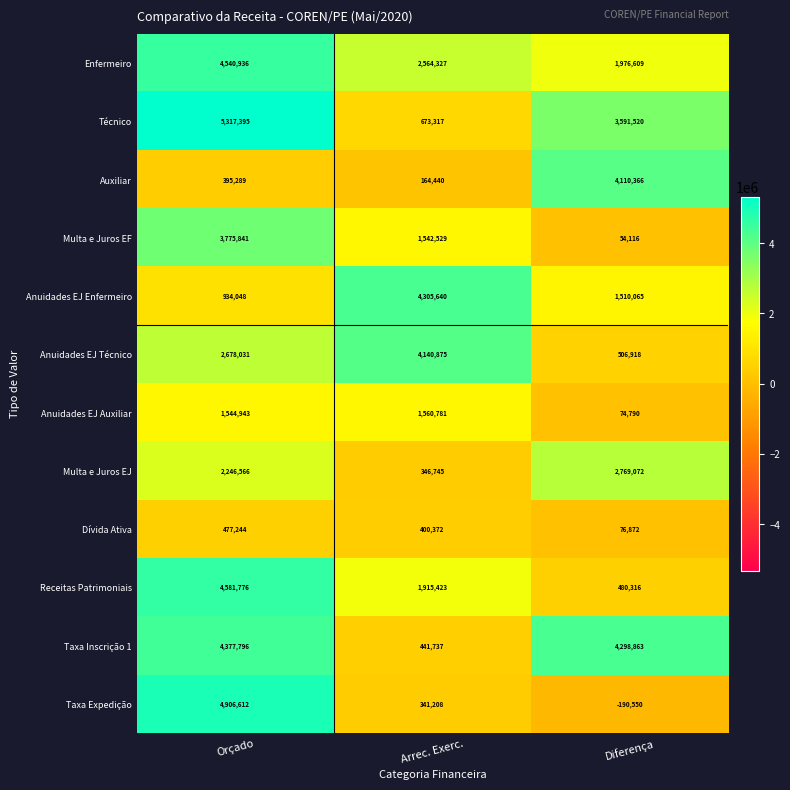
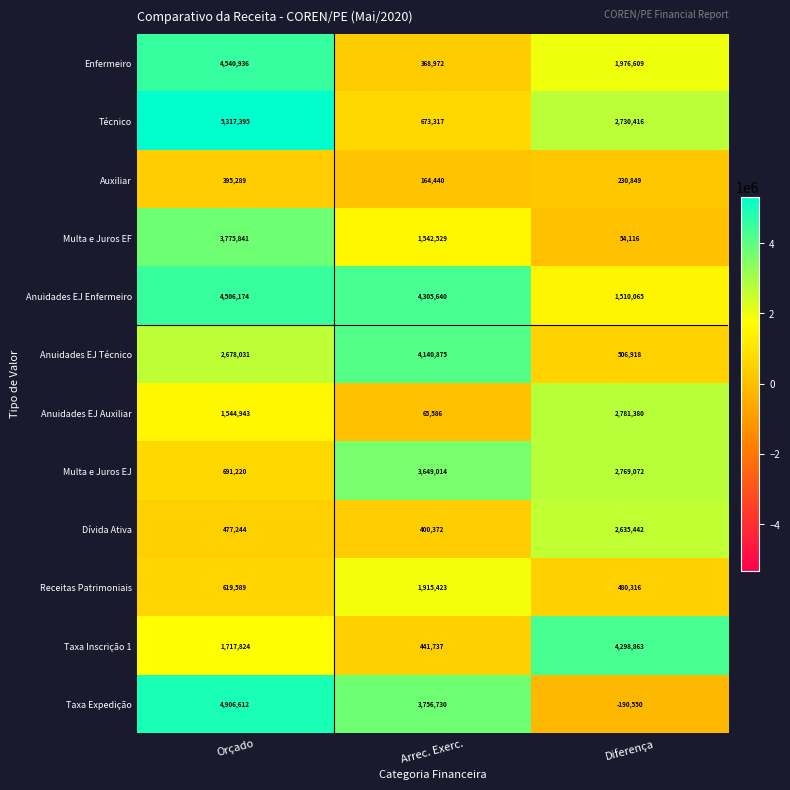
Enfermeiro, Arrec. Exerc.: 2,564,327 -> 368,972
Técnico, Diferença: 3,591,520 -> 2,730,416
Auxiliar, Diferença: 4,110,366 -> 230,849
Anuidades EJ Enfermeiro, Orçado: 934,048 -> 4,506,174
Anuidades EJ Auxiliar, Arrec. Exerc.: 1,560,781 -> 65,586
Anuidades EJ Auxiliar, Diferença: 74,790 -> 2,781,380
Multa e Juros EJ, Orçado: 2,246,566 -> 691,220
Multa e Juros EJ, Arrec. Exerc.: 346,745 -> 3,649,014
Dívida Ativa, Diferença: 76,872 -> 2,635,442
Receitas Patrimoniais, Orçado: 4,581,776 -> 619,589
Taxa Inscrição 1, Orçado: 4,377,796 -> 1,717,824
Taxa Expedição, Arrec. Exerc.: 341,208 -> 3,756,730
